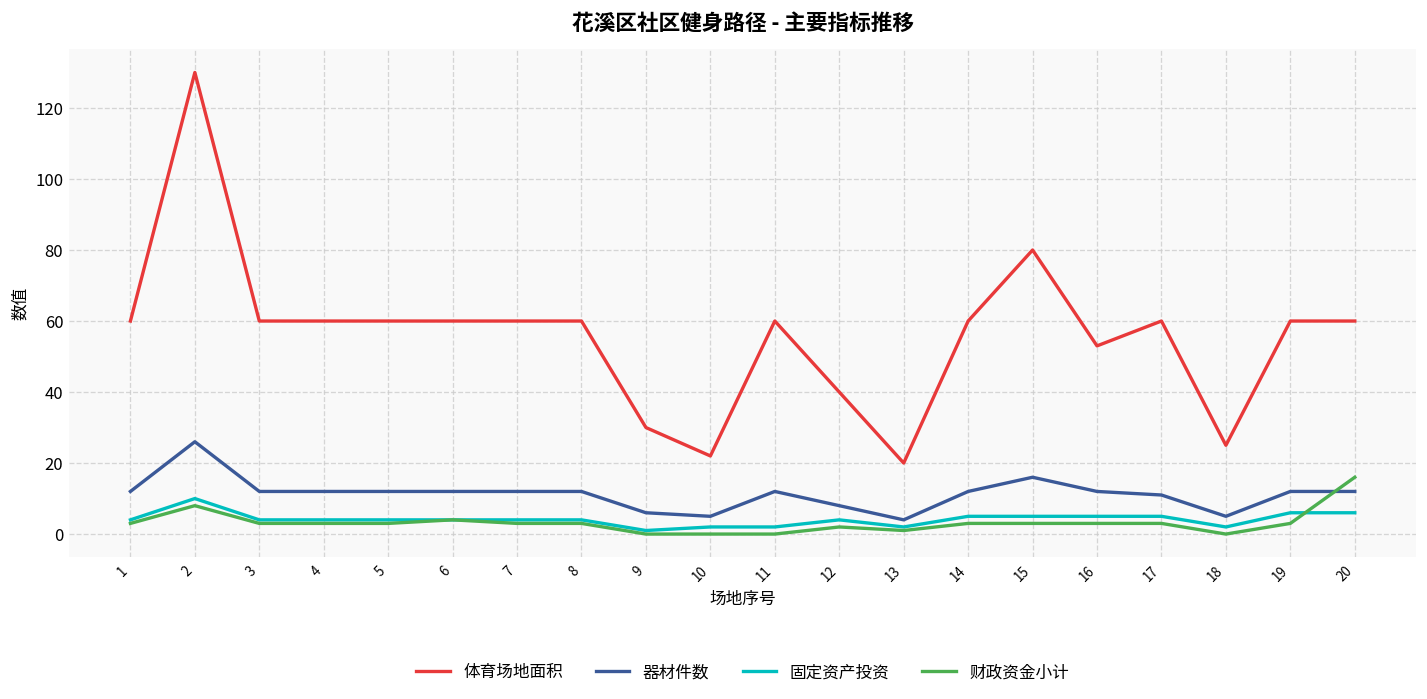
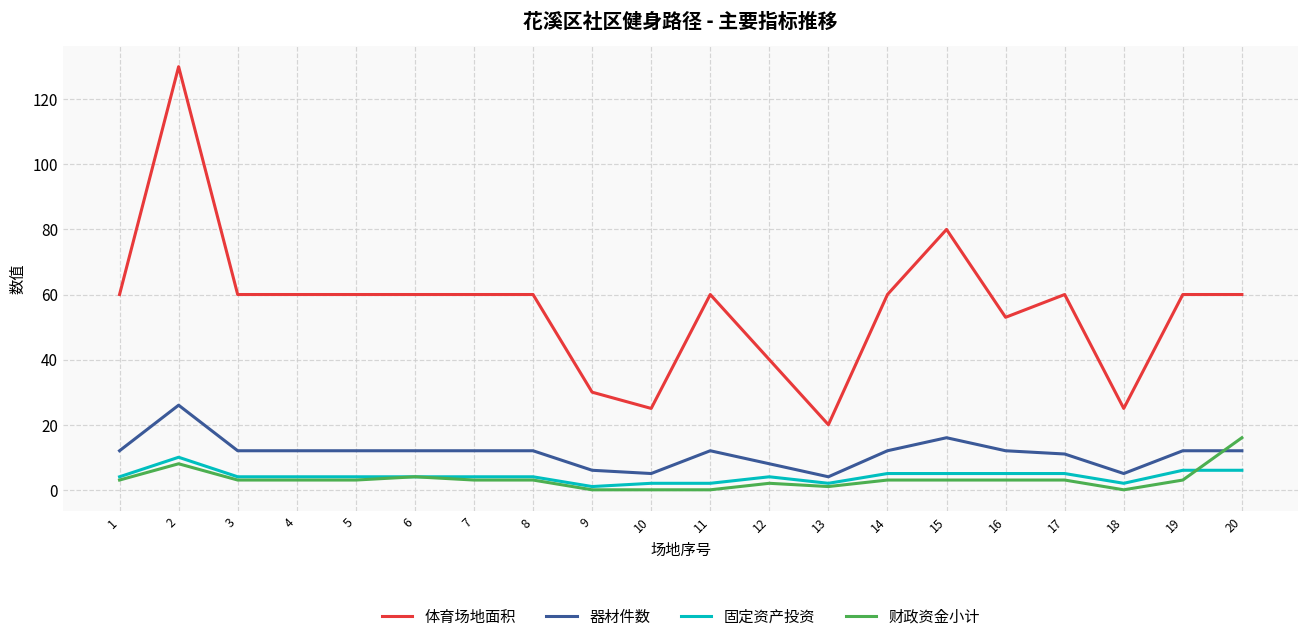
体育场地面积, 10: 22 -> 25
